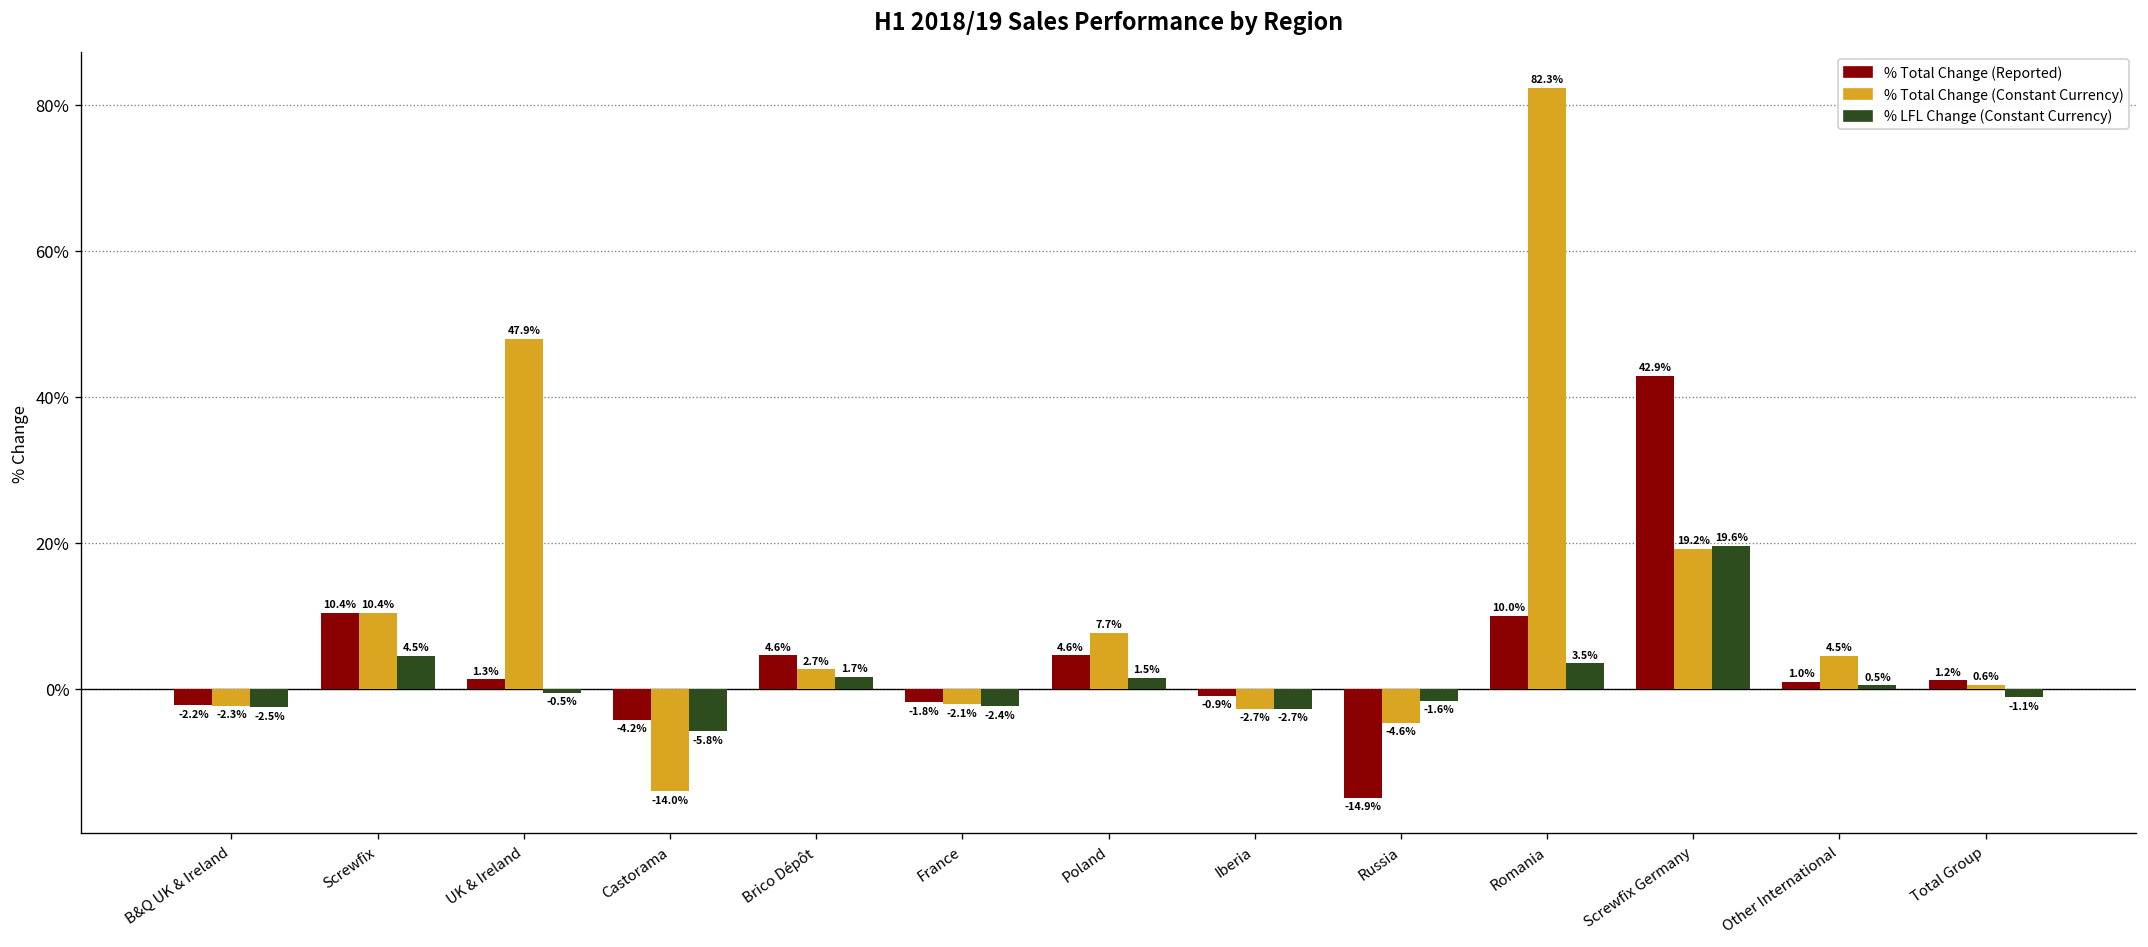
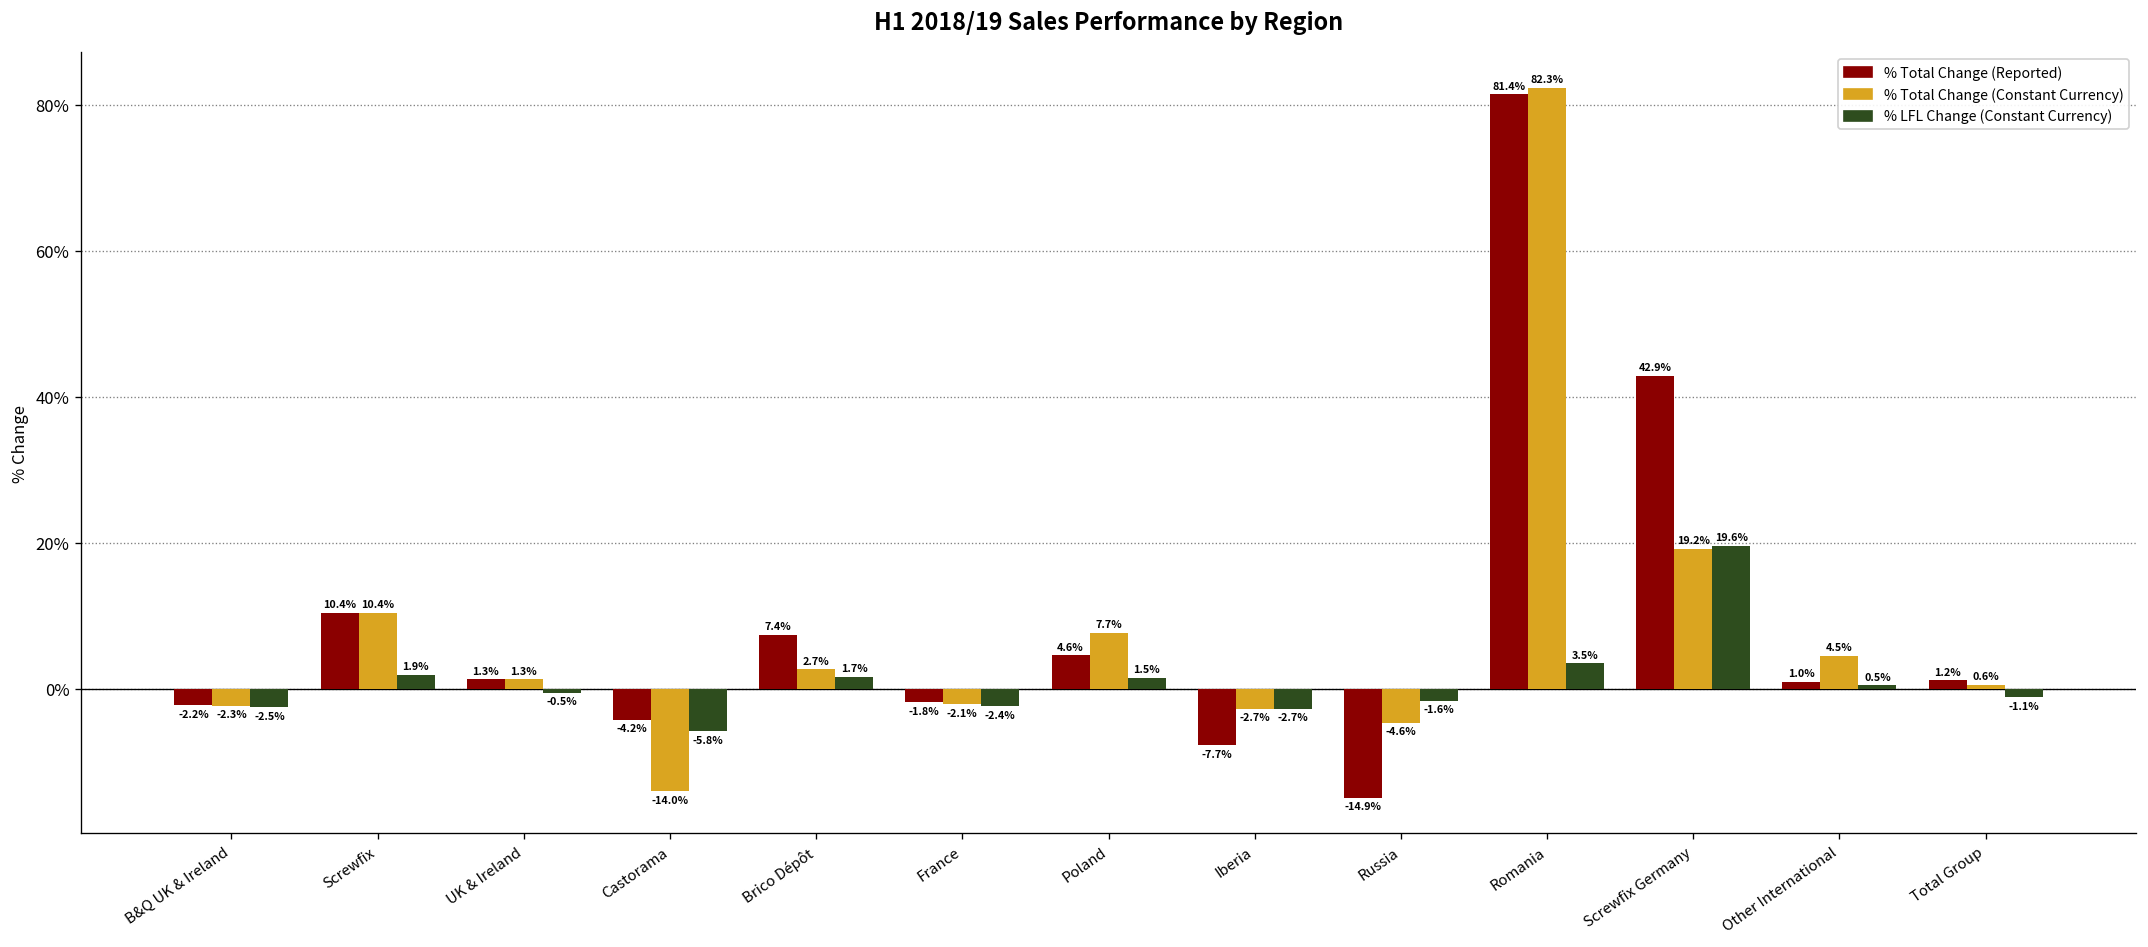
% LFL Change (Constant Currency), Screwfix: 4.5% -> 1.9%
% Total Change (Constant Currency), UK & Ireland: 47.9% -> 1.3%
% Total Change (Reported), Brico Dépôt: 4.6% -> 7.4%
% Total Change (Reported), Iberia: -0.9% -> -7.7%
% Total Change (Reported), Romania: 10.0% -> 81.4%
